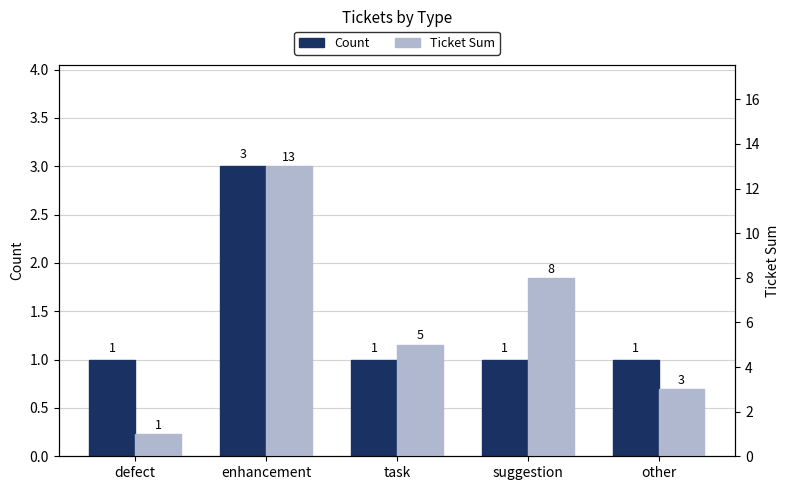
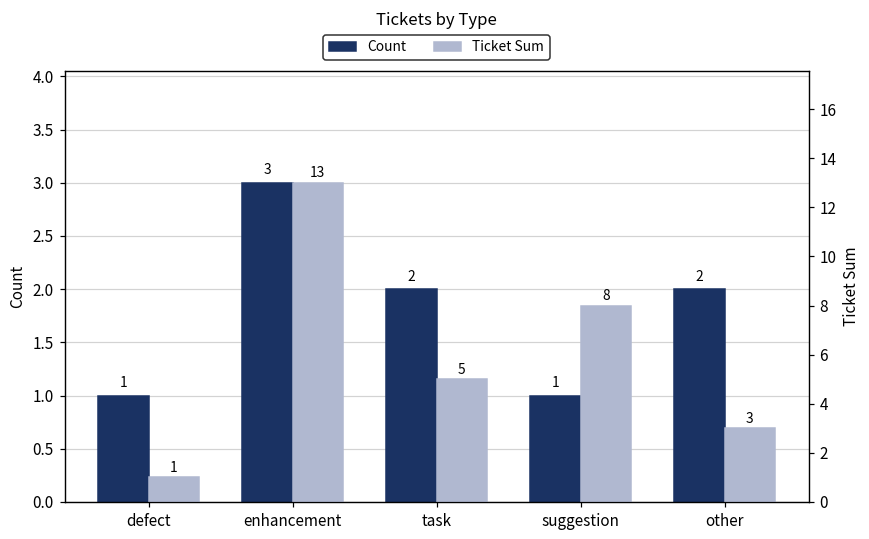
Count, task: 1 -> 2
Count, other: 1 -> 2
